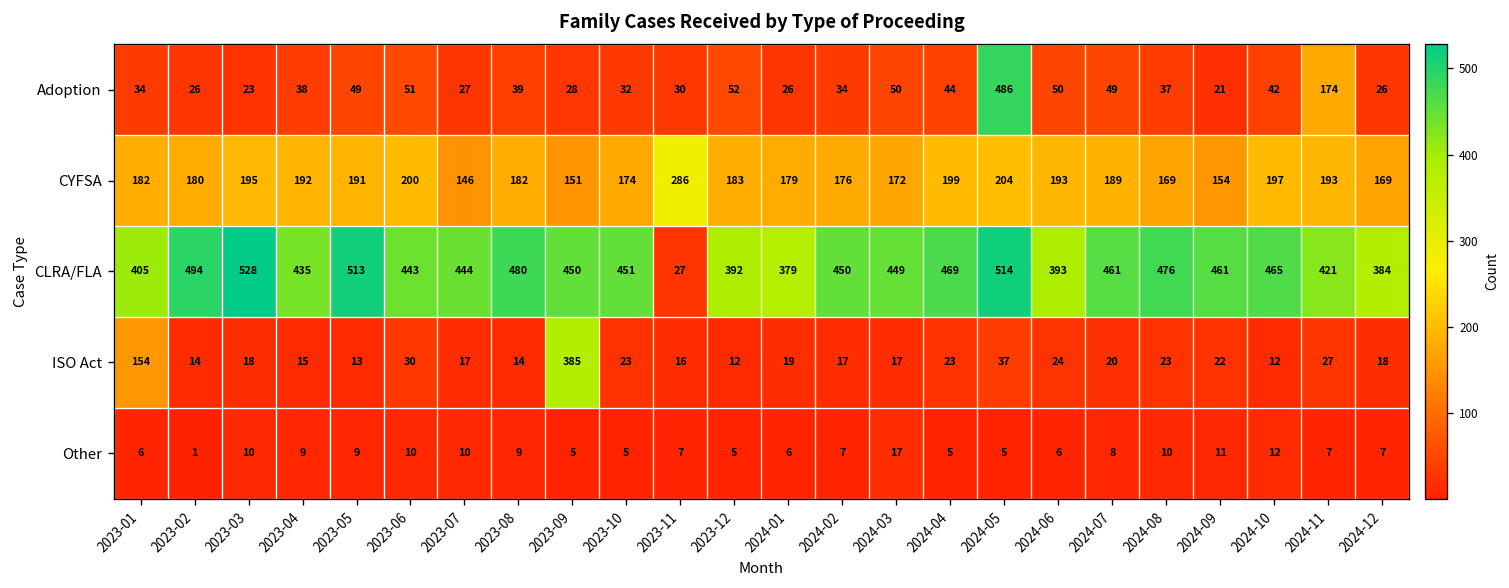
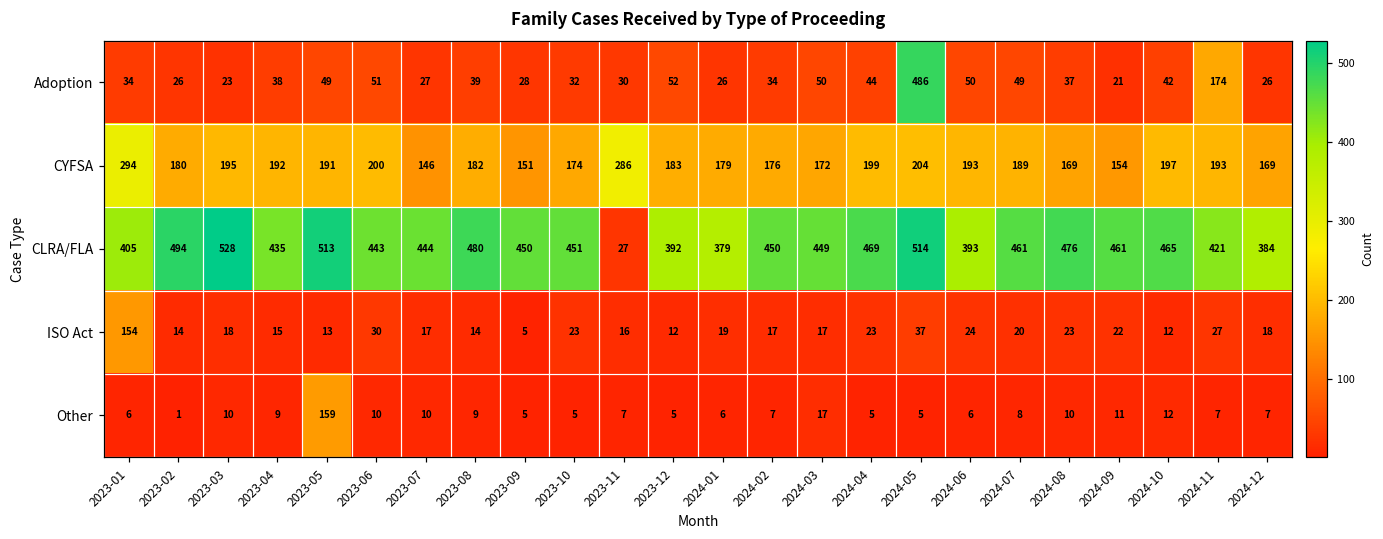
CYFSA, 2023-01: 182 -> 294
ISO Act, 2023-09: 385 -> 5
Other, 2023-05: 9 -> 159
